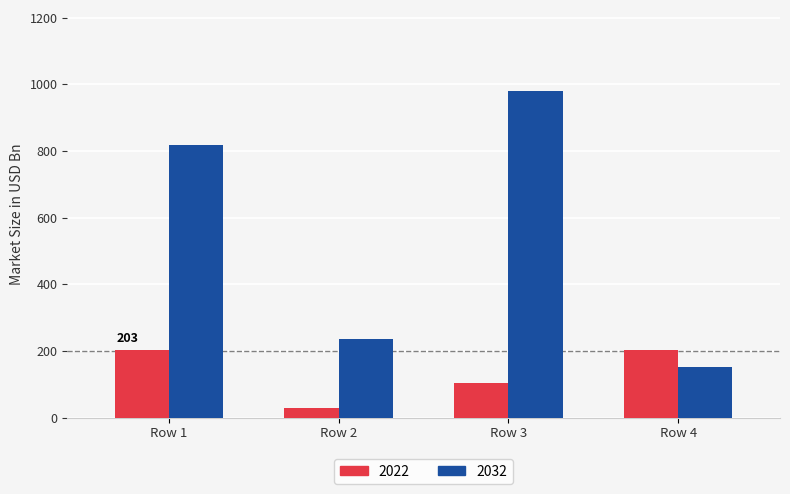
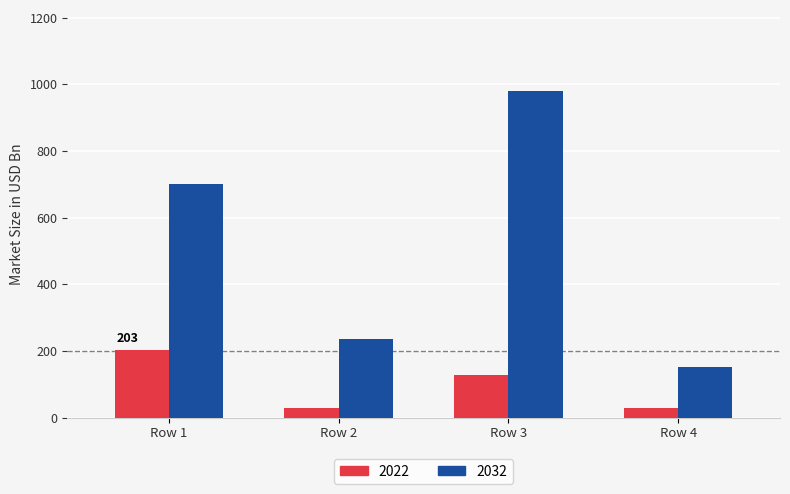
2032, Row 1: 820 -> 700
2022, Row 3: 100 -> 130
2022, Row 4: 200 -> 30
